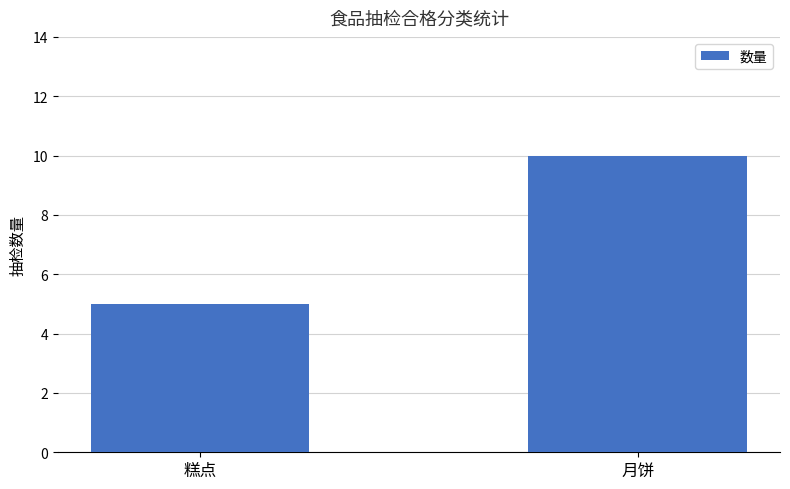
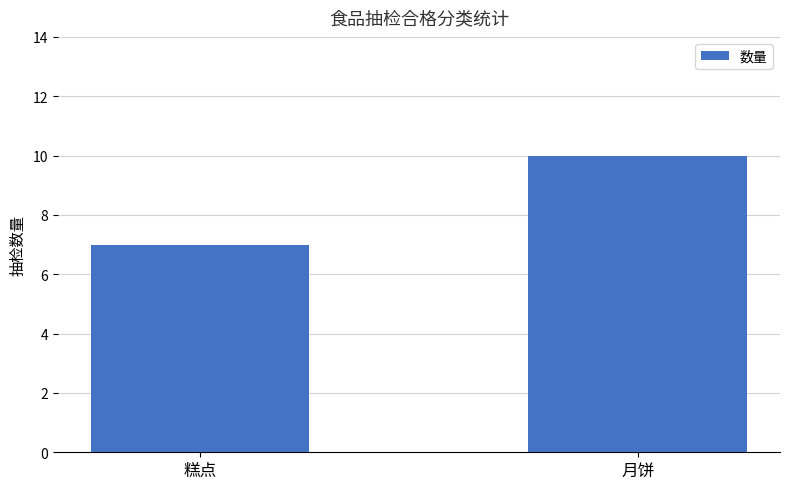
糕点: 5 -> 7
